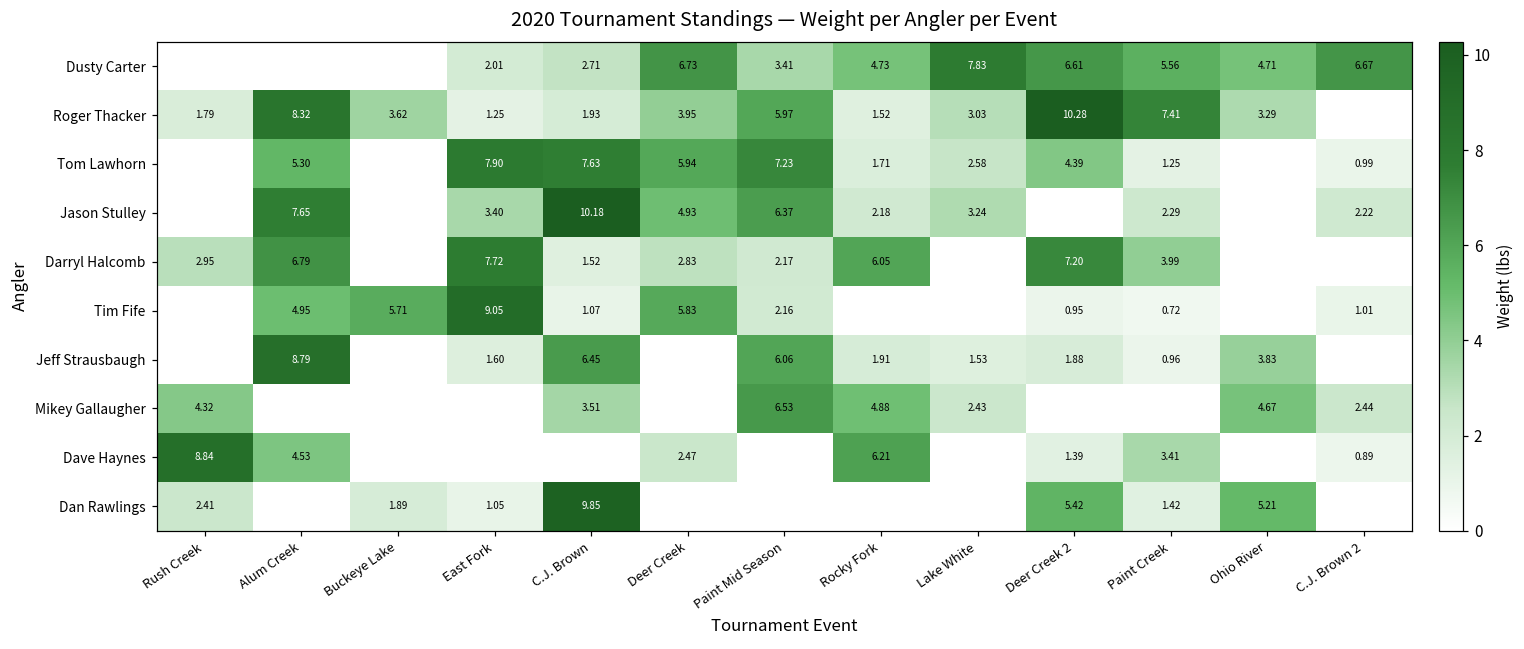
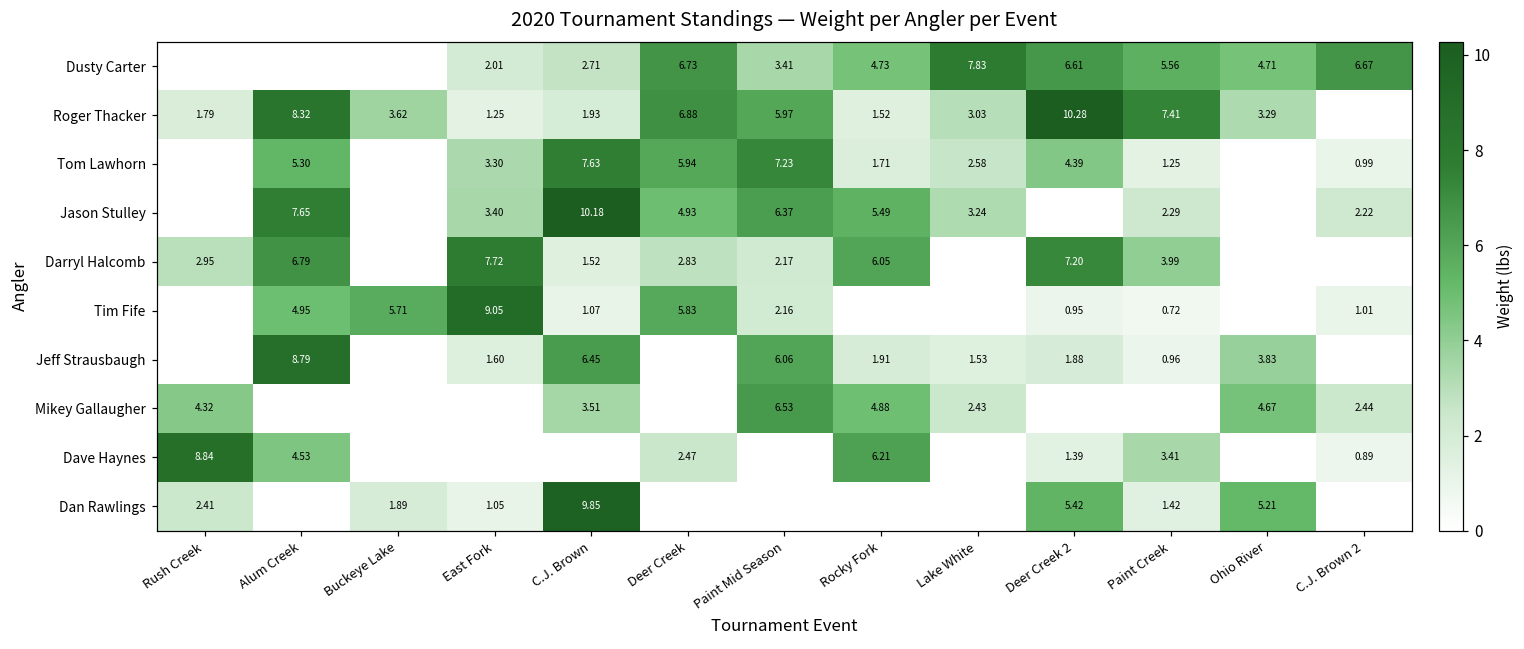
Roger Thacker, Deer Creek: 3.95 -> 6.88
Tom Lawhorn, East Fork: 7.90 -> 3.30
Jason Stulley, Rocky Fork: 2.18 -> 5.49
